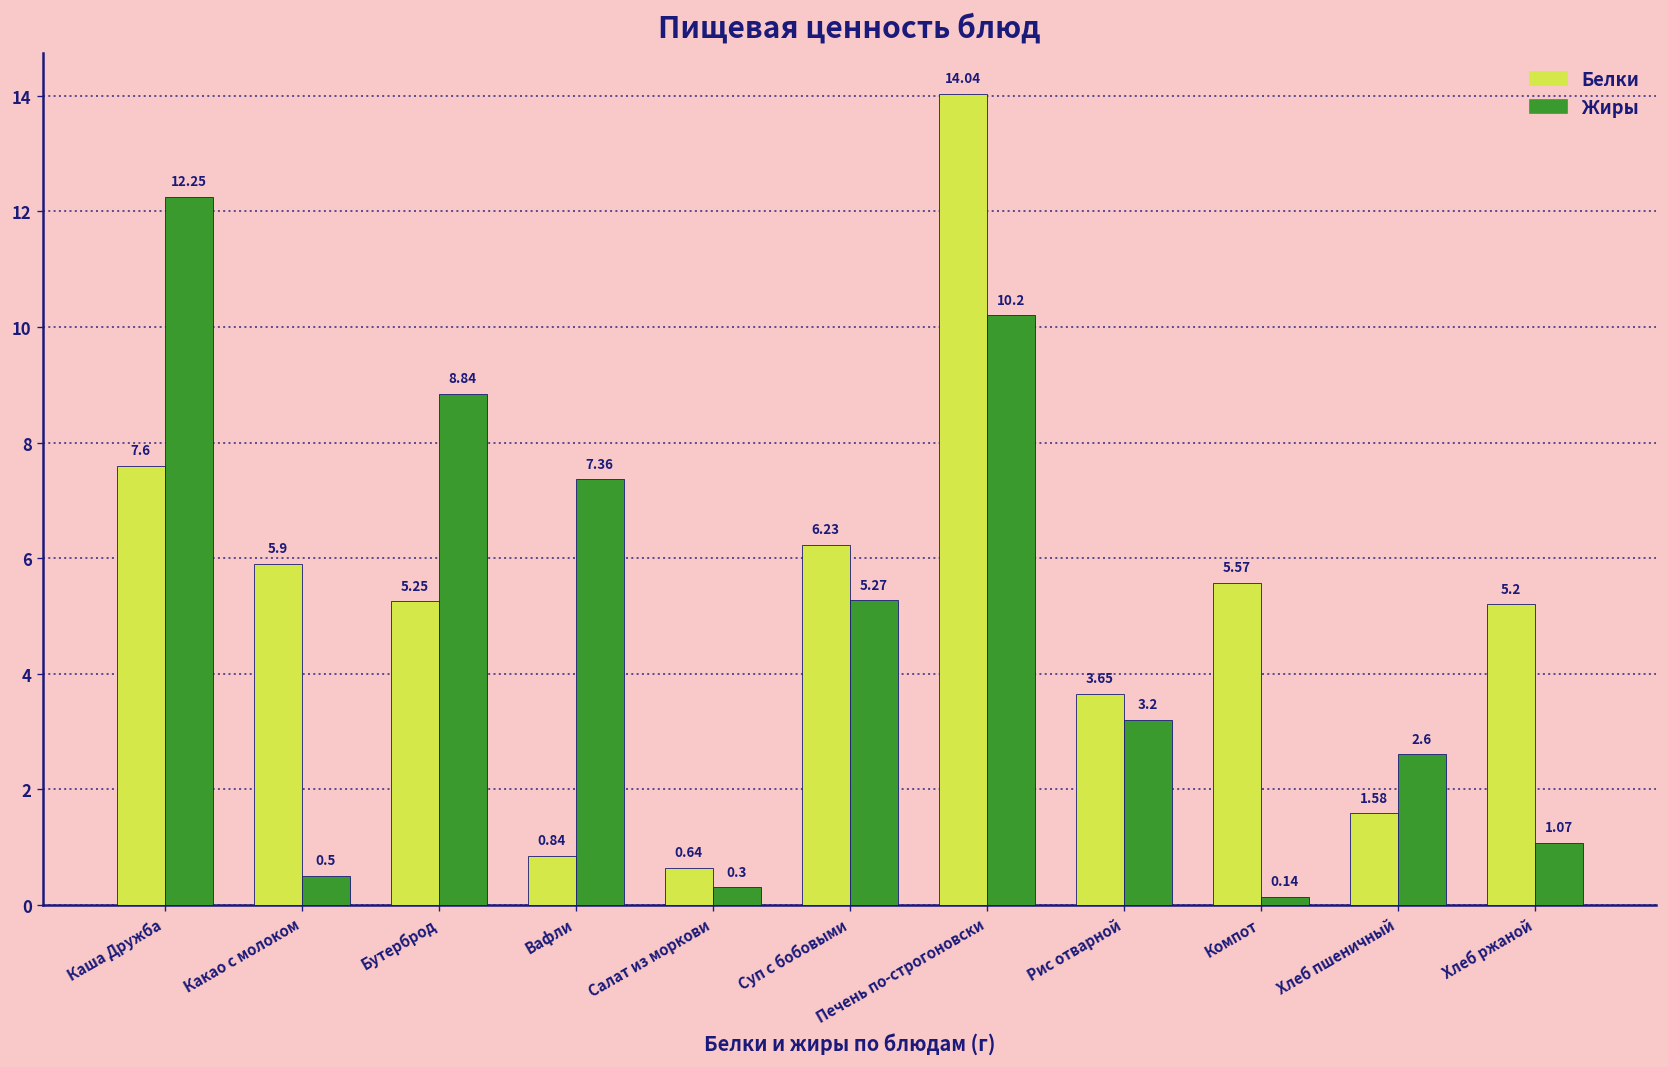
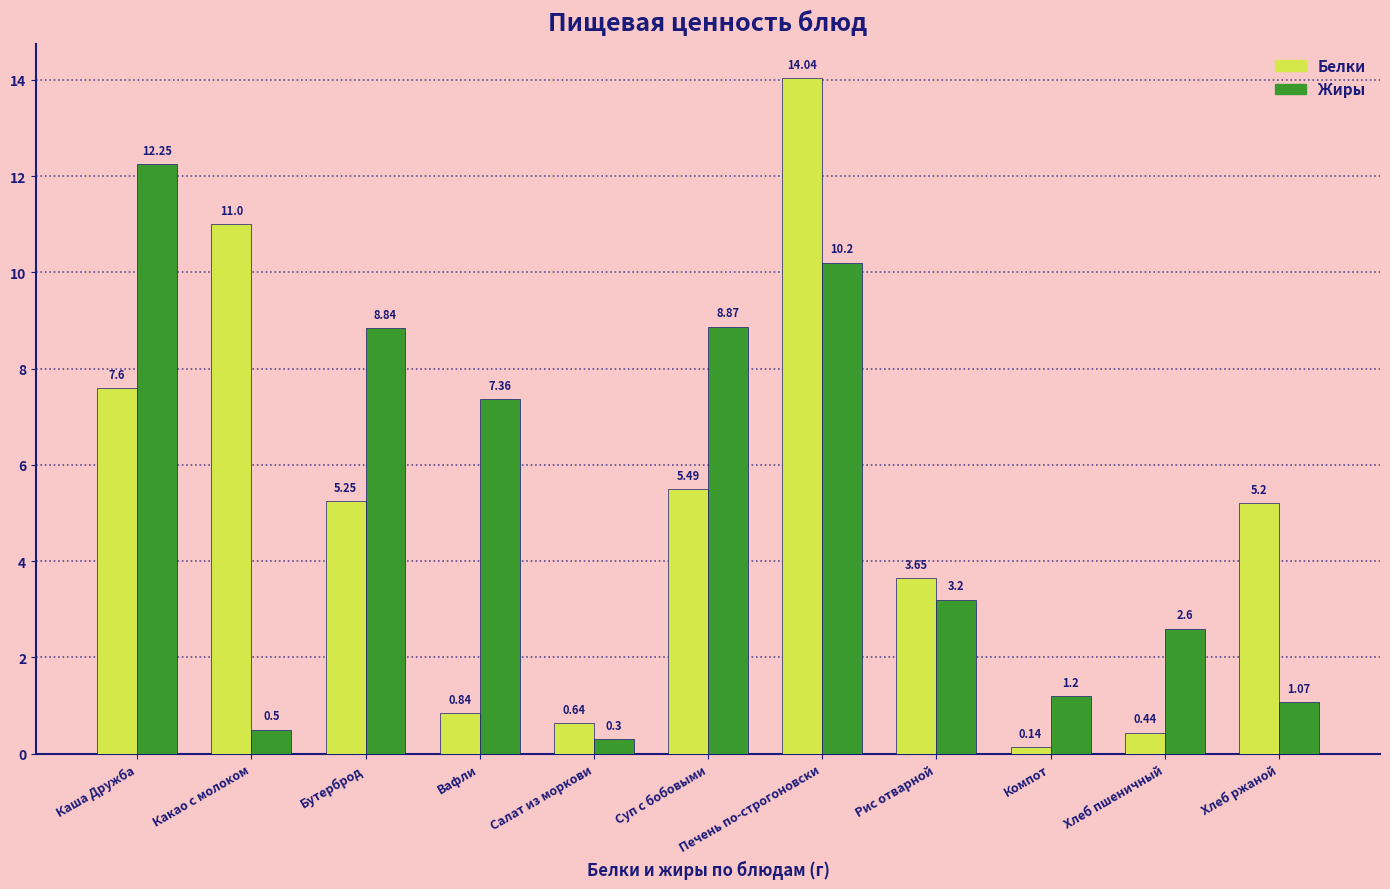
Белки, Какао с молоком: 5.9 -> 11.0
Белки, Суп с бобовыми: 6.23 -> 5.49
Жиры, Суп с бобовыми: 5.27 -> 8.87
Белки, Компот: 5.57 -> 0.14
Жиры, Компот: 0.14 -> 1.2
Белки, Хлеб пшеничный: 1.58 -> 0.44
